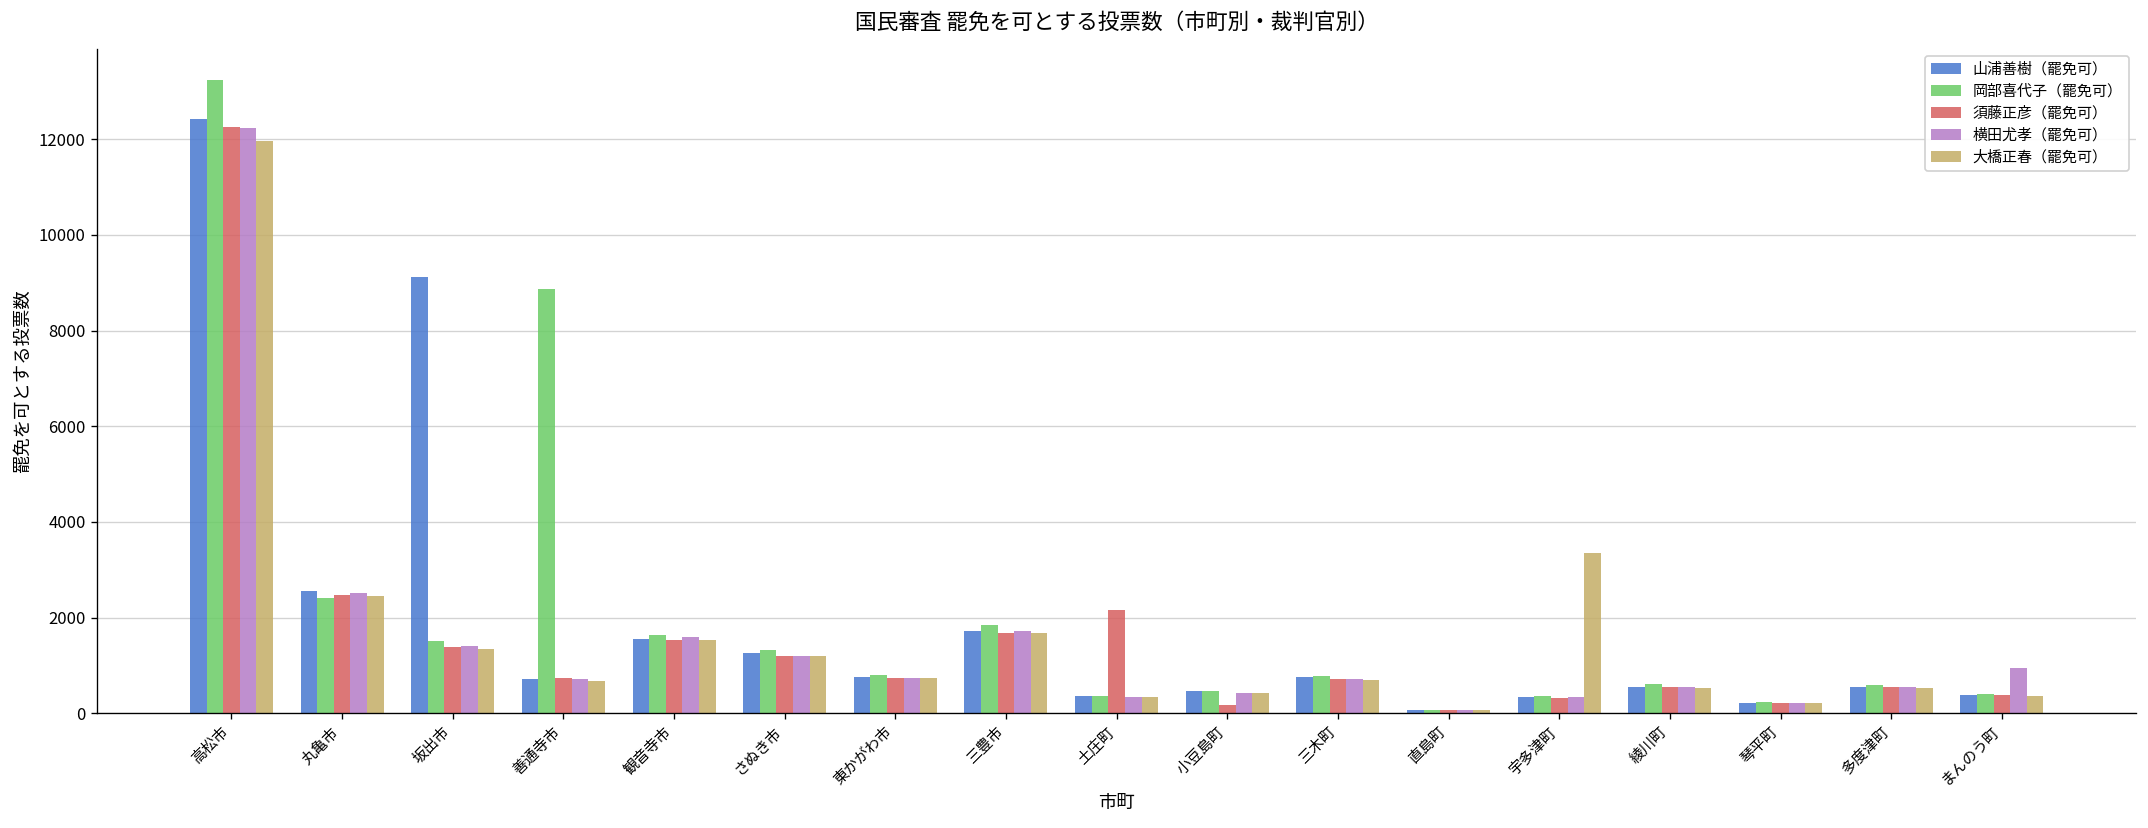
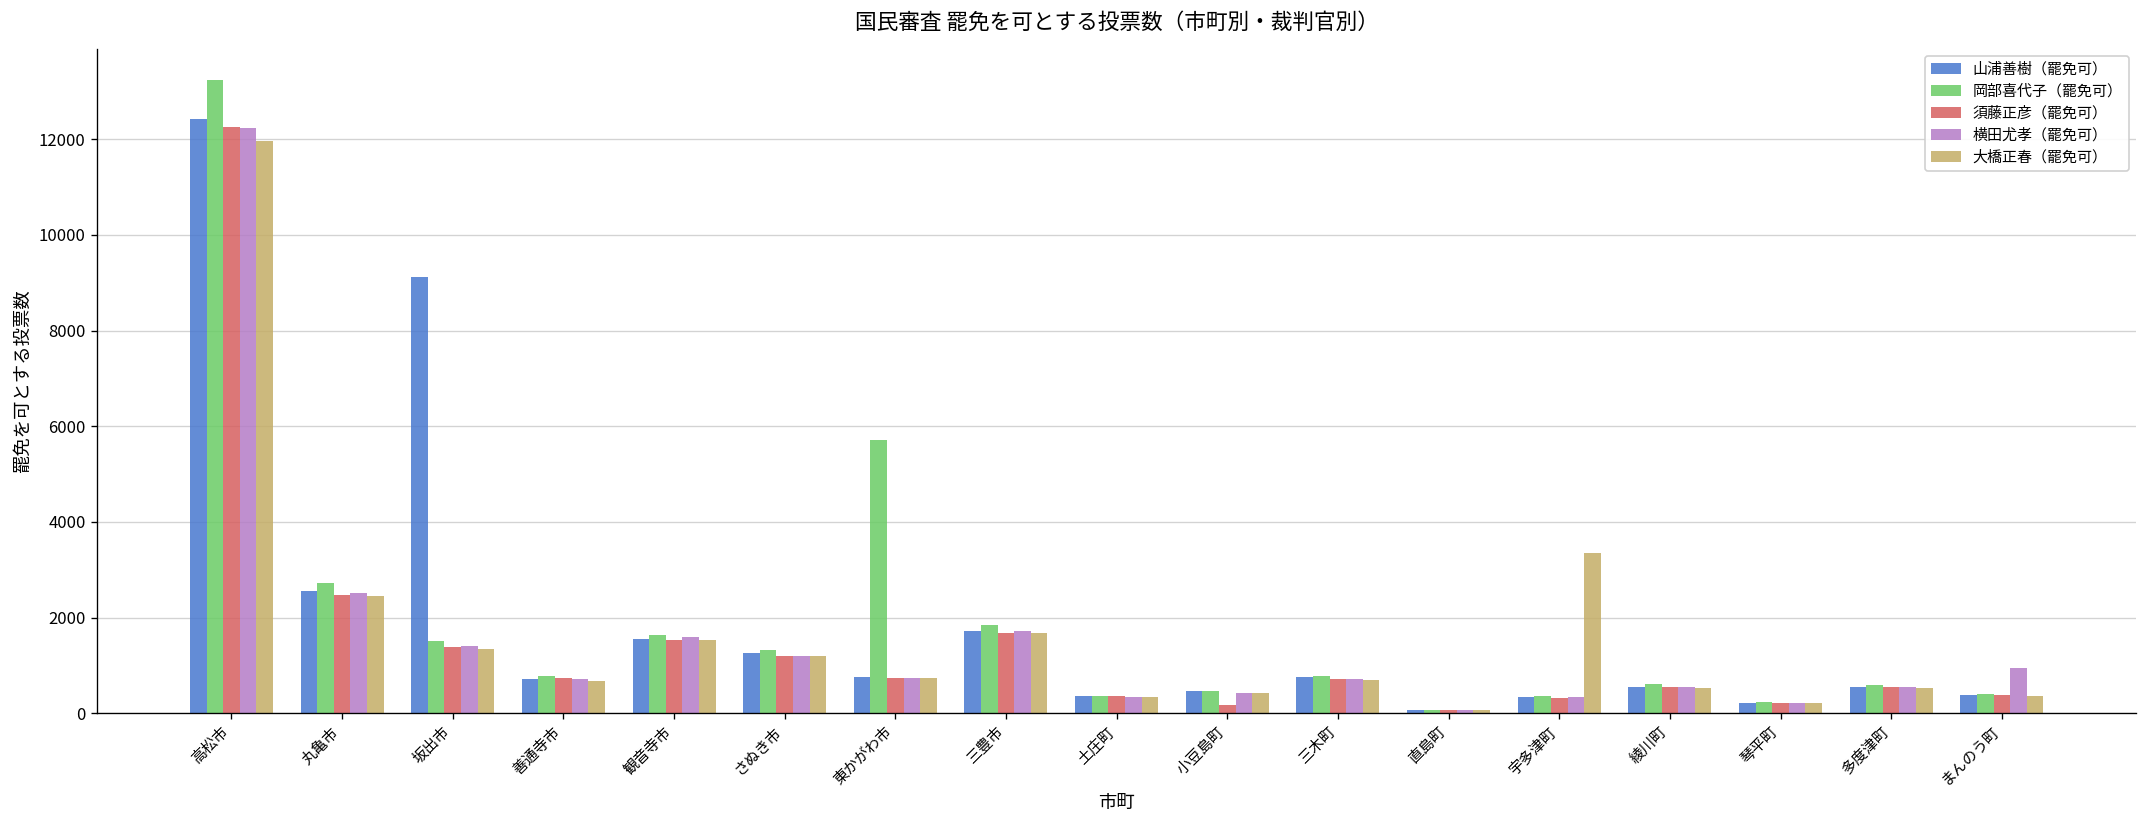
岡部喜代子（罷免可）, 丸亀市: 2400 -> 2700
岡部喜代子（罷免可）, 善通寺市: 8900 -> 800
岡部喜代子（罷免可）, 東かがわ市: 800 -> 5700
須藤正彦（罷免可）, 土庄町: 2200 -> 400
